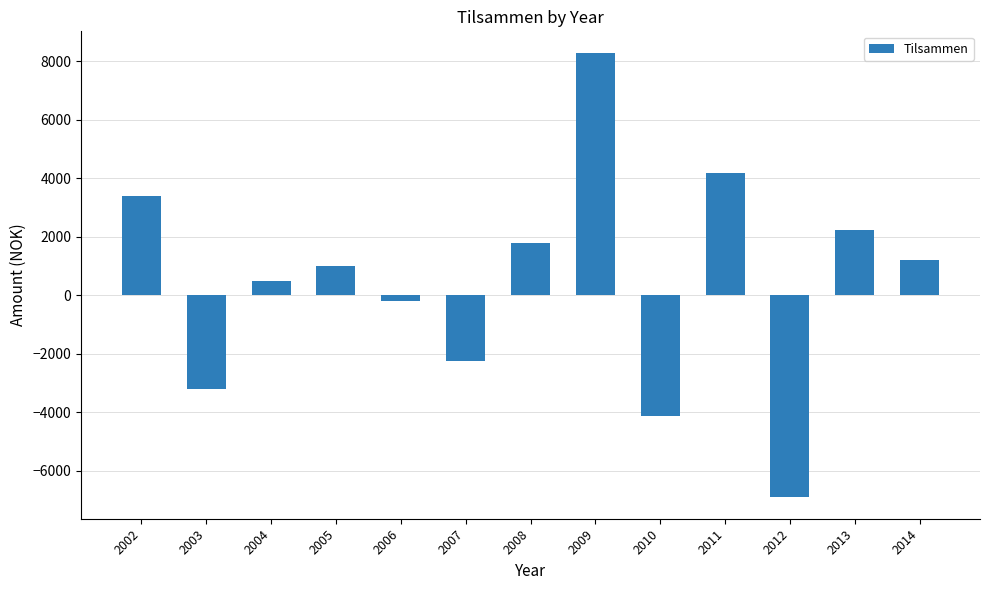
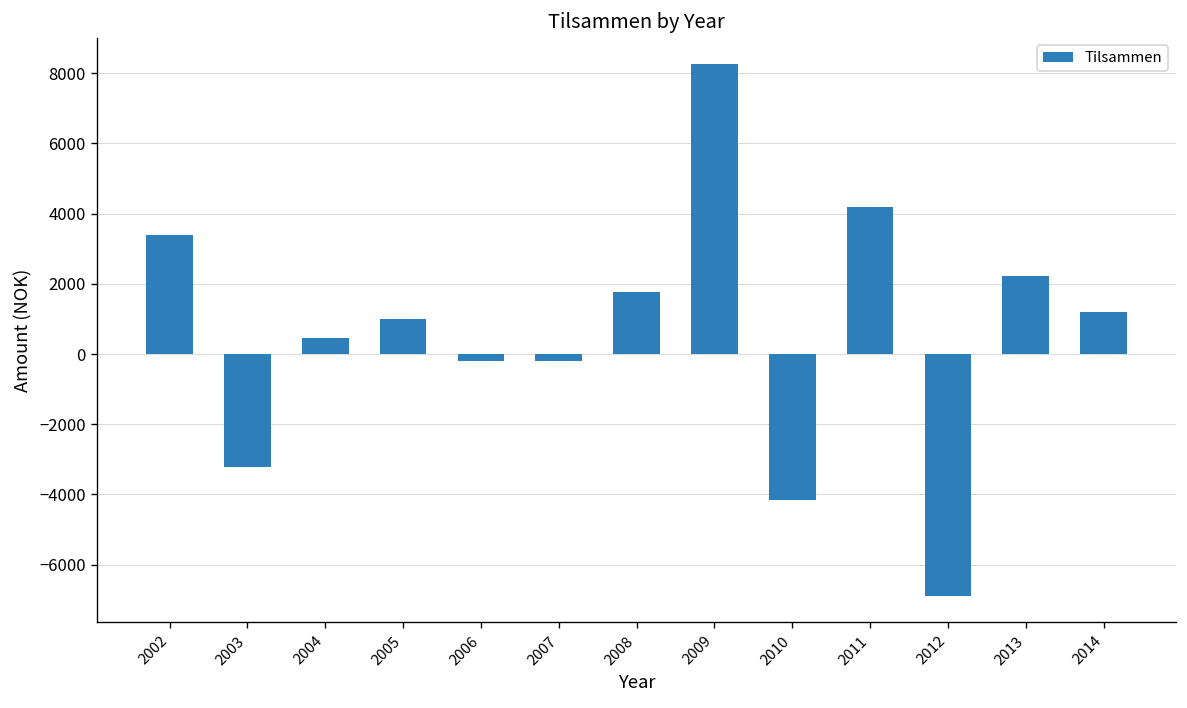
2007: -2300 -> -200
